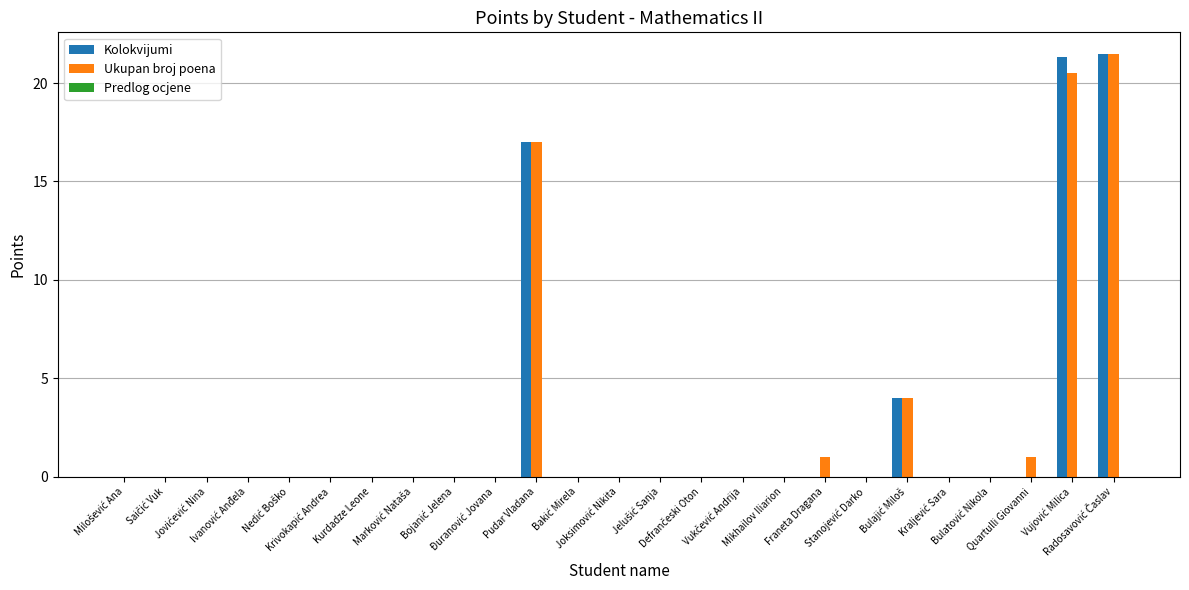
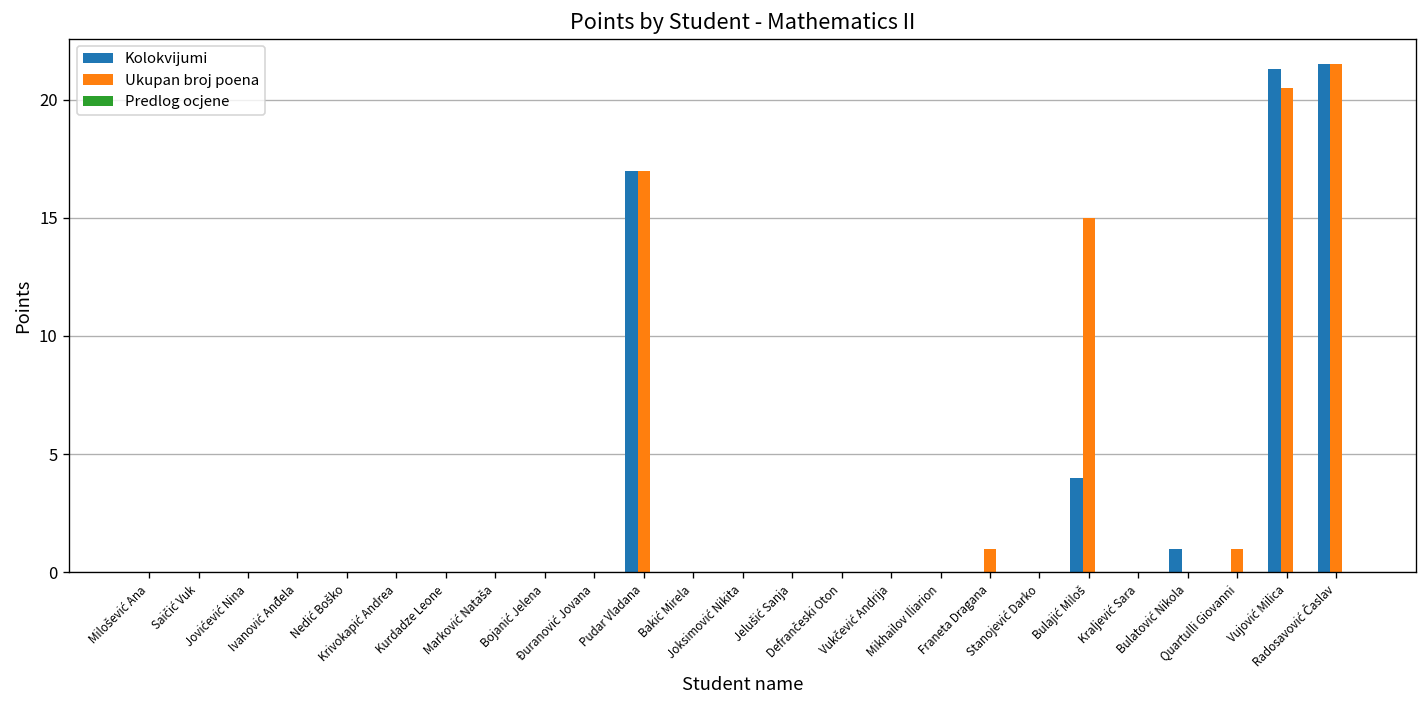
Ukupan broj poena, Bulajić Miloš: 4 -> 15
Kolokvijumi, Bulatović Nikola: 0 -> 1
